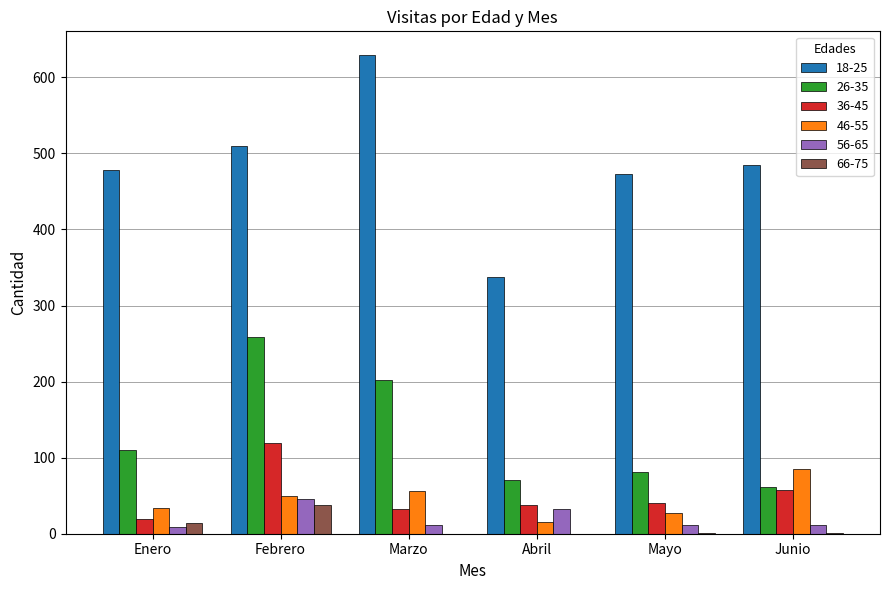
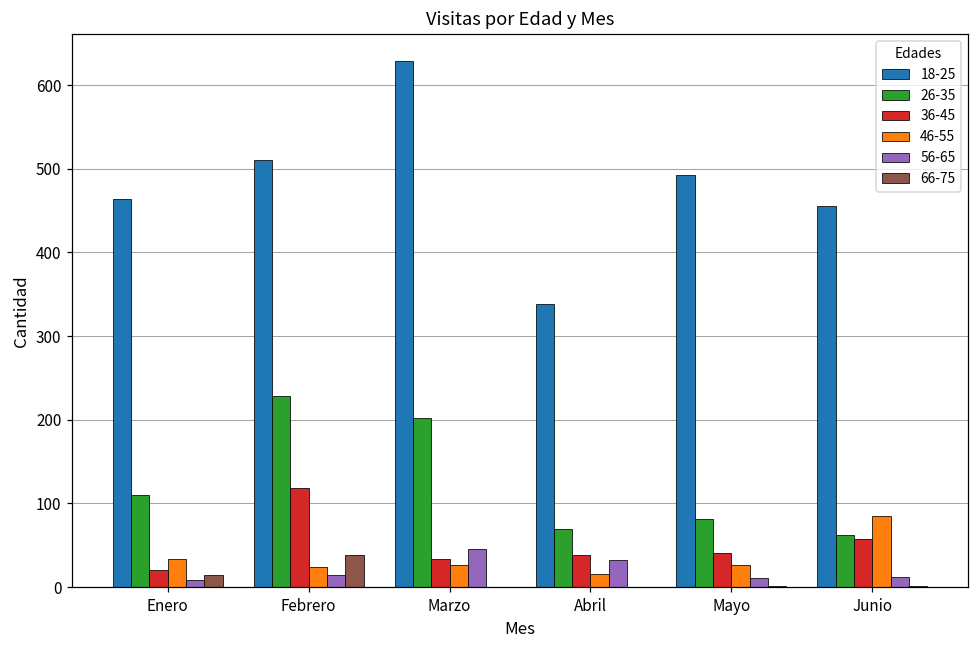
18-25, Enero: 480 -> 460
26-35, Febrero: 260 -> 230
46-55, Febrero: 50 -> 20
56-65, Febrero: 50 -> 20
46-55, Marzo: 60 -> 30
56-65, Marzo: 10 -> 50
18-25, Mayo: 470 -> 490
18-25, Junio: 490 -> 460
